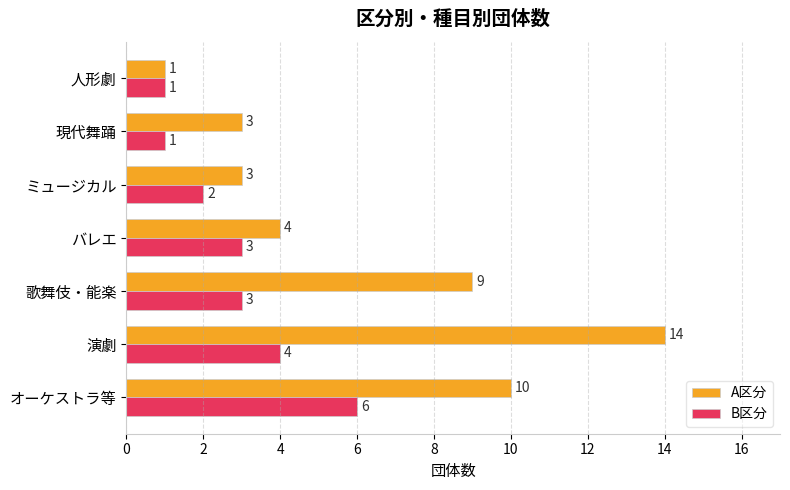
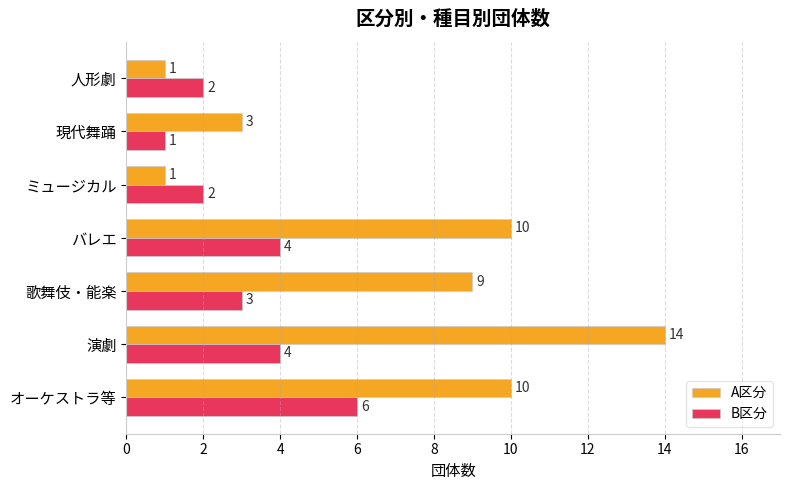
B区分, 人形劇: 1 -> 2
A区分, ミュージカル: 3 -> 1
A区分, バレエ: 4 -> 10
B区分, バレエ: 3 -> 4
